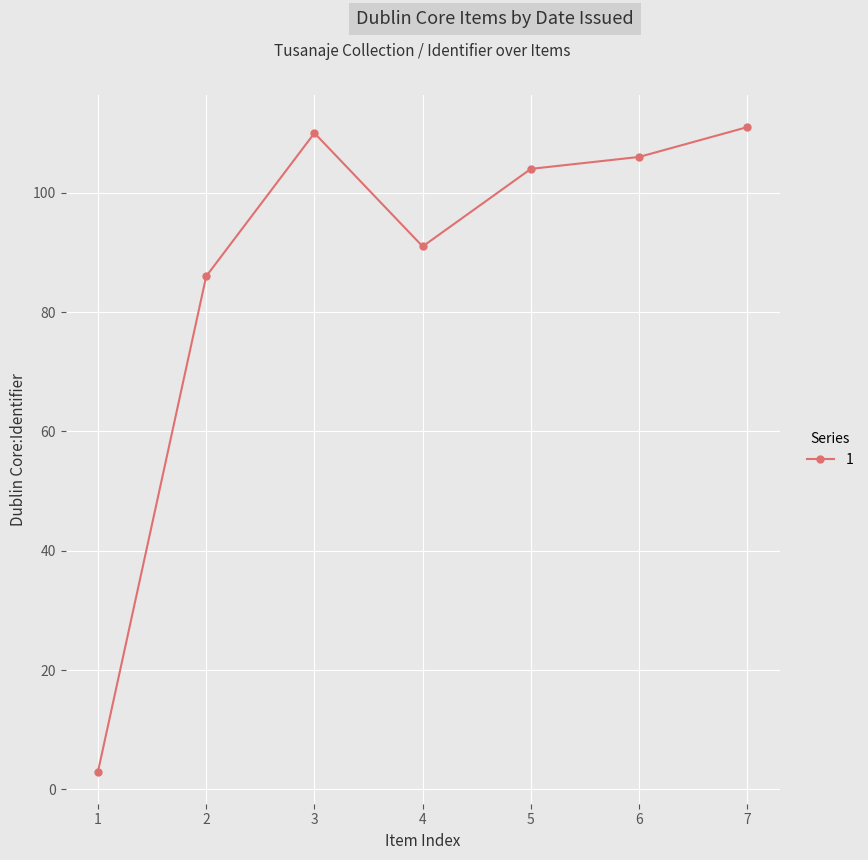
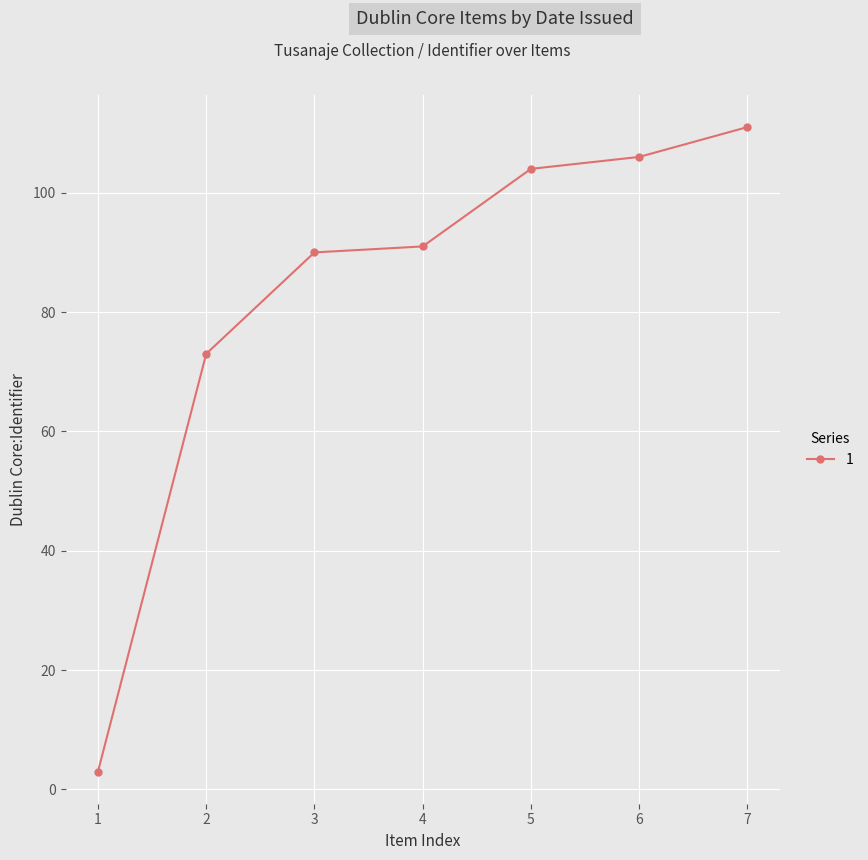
2: 86 -> 73
3: 110 -> 90
